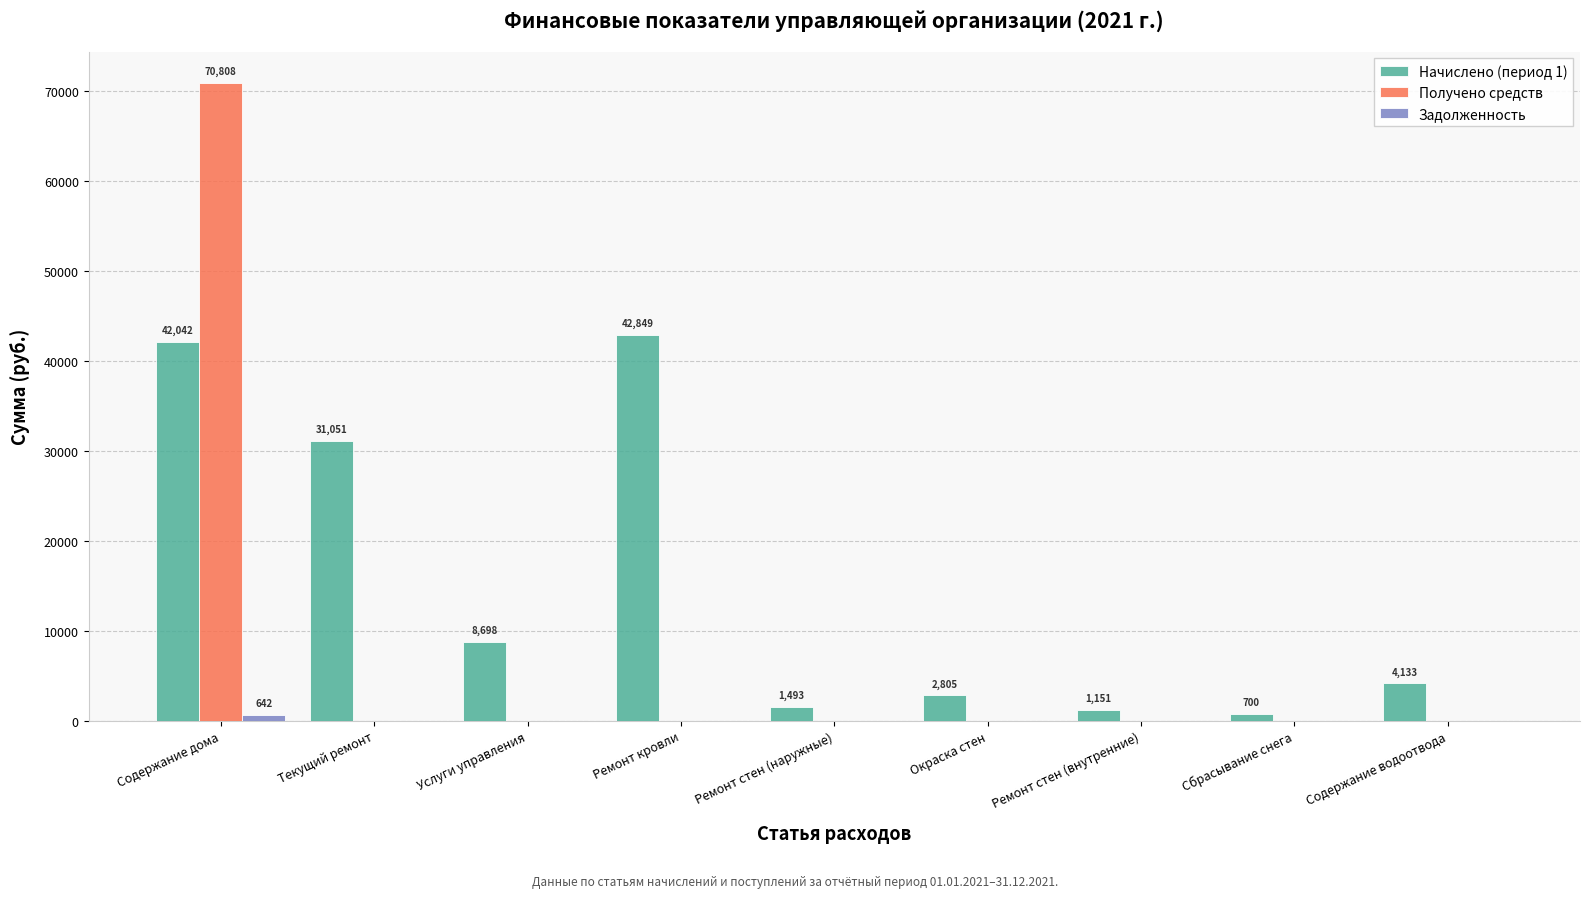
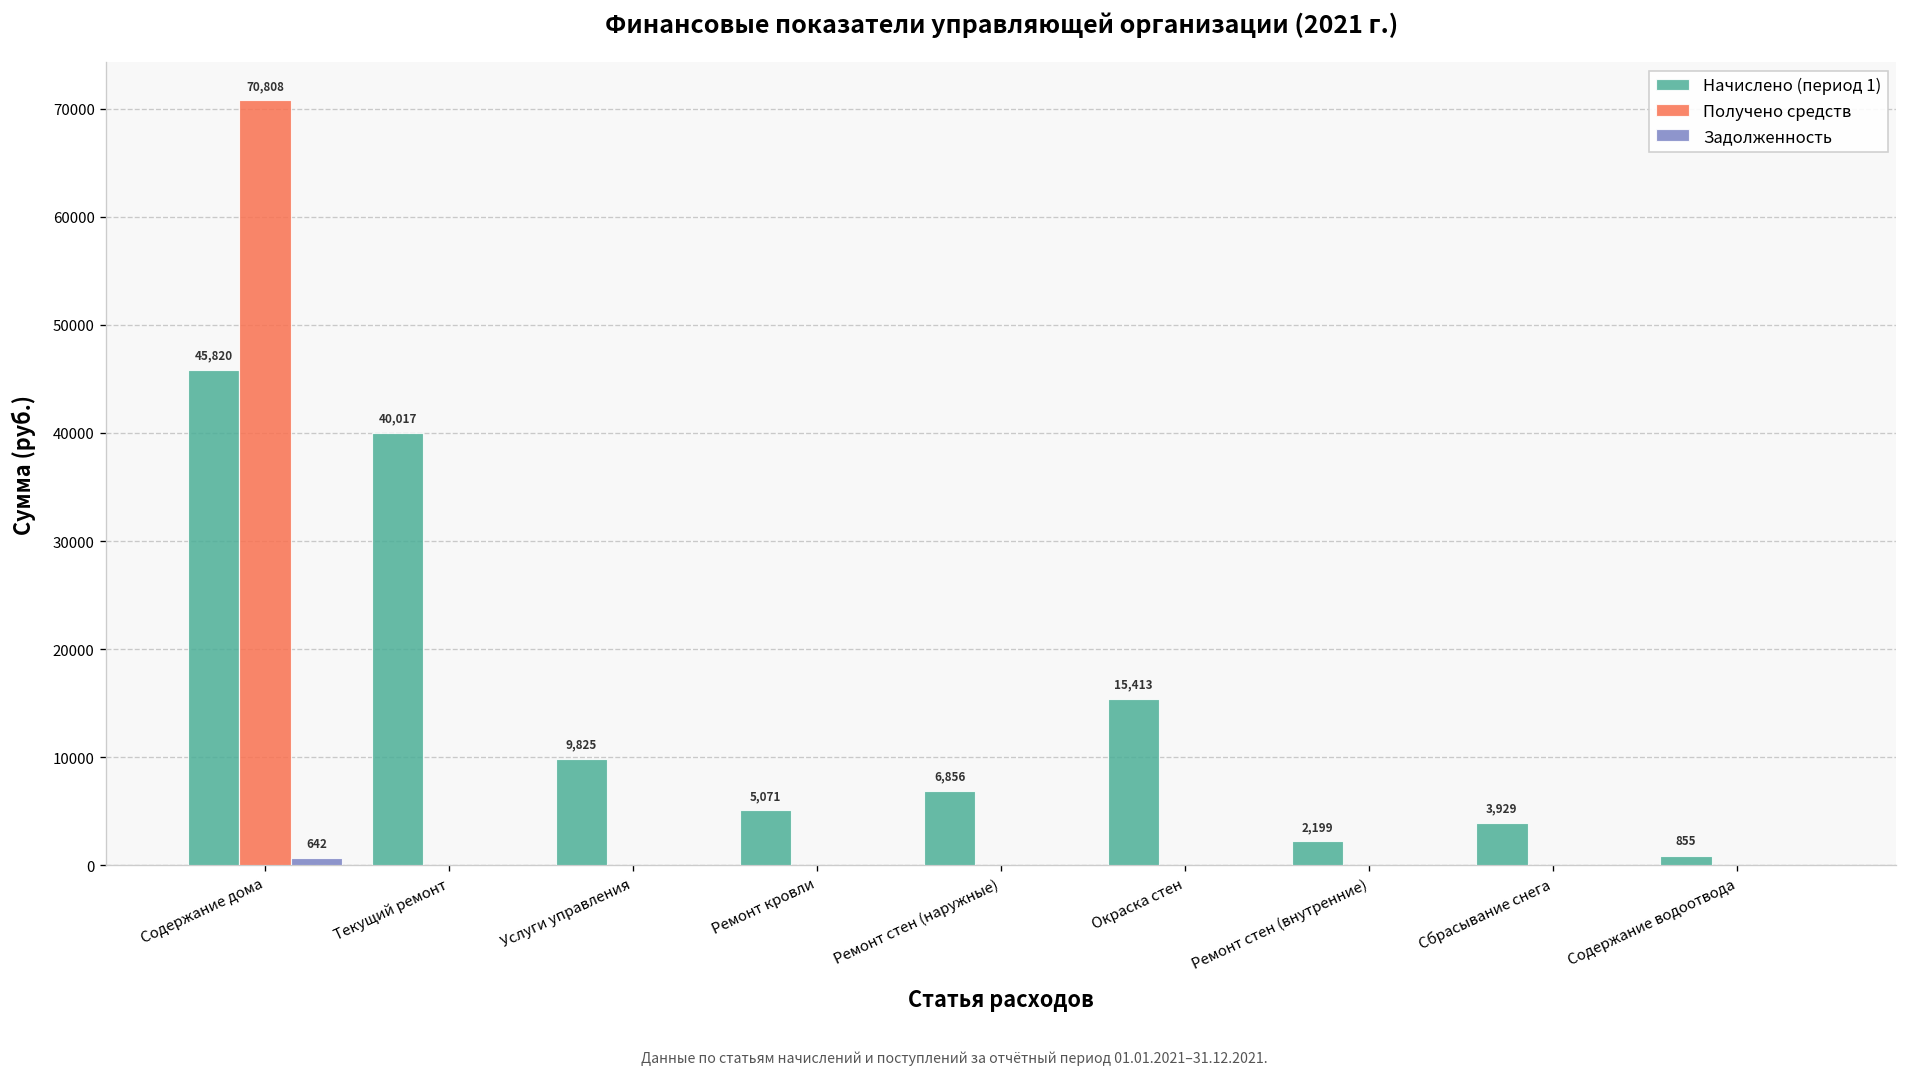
Начислено (период 1), Содержание дома: 42,042 -> 45,820
Начислено (период 1), Текущий ремонт: 31,051 -> 40,017
Начислено (период 1), Услуги управления: 8,698 -> 9,825
Начислено (период 1), Ремонт кровли: 42,849 -> 5,071
Начислено (период 1), Ремонт стен (наружные): 1,493 -> 6,856
Начислено (период 1), Окраска стен: 2,805 -> 15,413
Начислено (период 1), Ремонт стен (внутренние): 1,151 -> 2,199
Начислено (период 1), Сбрасывание снега: 700 -> 3,929
Начислено (период 1), Содержание водоотвода: 4,133 -> 855
